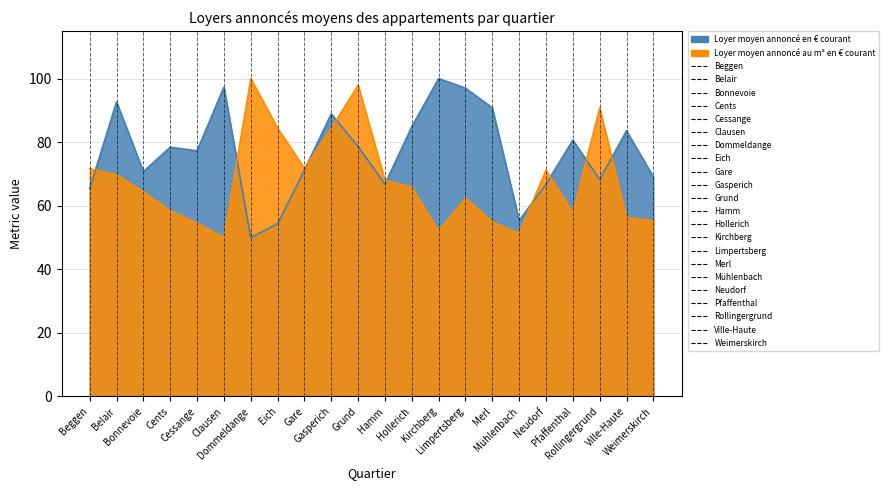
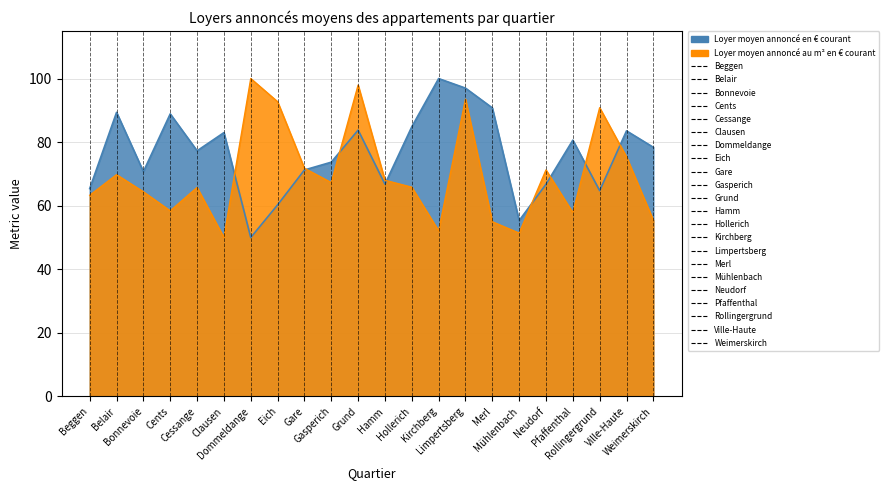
Loyer moyen annoncé au m² en € courant, Beggen: 72 -> 63
Loyer moyen annoncé en € courant, Belair: 93 -> 89
Loyer moyen annoncé en € courant, Cents: 78 -> 89
Loyer moyen annoncé au m² en € courant, Cessange: 55 -> 66
Loyer moyen annoncé en € courant, Clausen: 97 -> 83
Loyer moyen annoncé en € courant, Eich: 54 -> 60
Loyer moyen annoncé au m² en € courant, Eich: 84 -> 93
Loyer moyen annoncé en € courant, Gasperich: 89 -> 74
Loyer moyen annoncé au m² en € courant, Gasperich: 85 -> 67
Loyer moyen annoncé en € courant, Grund: 79 -> 84
Loyer moyen annoncé au m² en € courant, Limpertsberg: 62 -> 94
Loyer moyen annoncé en € courant, Rollingergrund: 68 -> 65
Loyer moyen annoncé au m² en € courant, Ville-Haute: 56 -> 75
Loyer moyen annoncé en € courant, Weimerskirch: 69 -> 78
